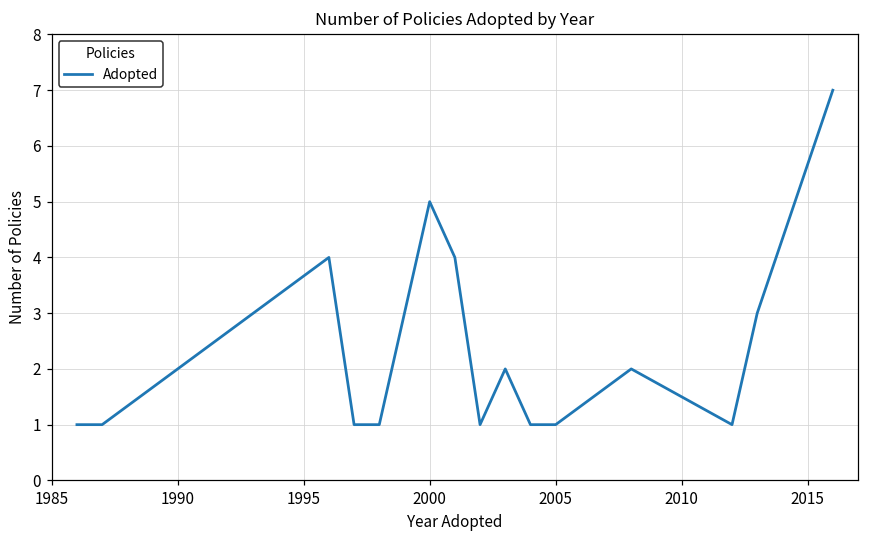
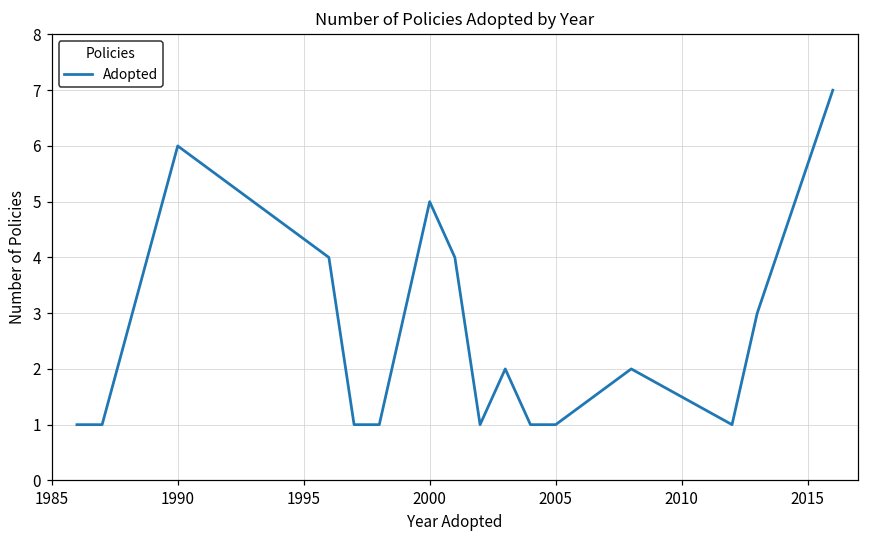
1990: 2 -> 6
